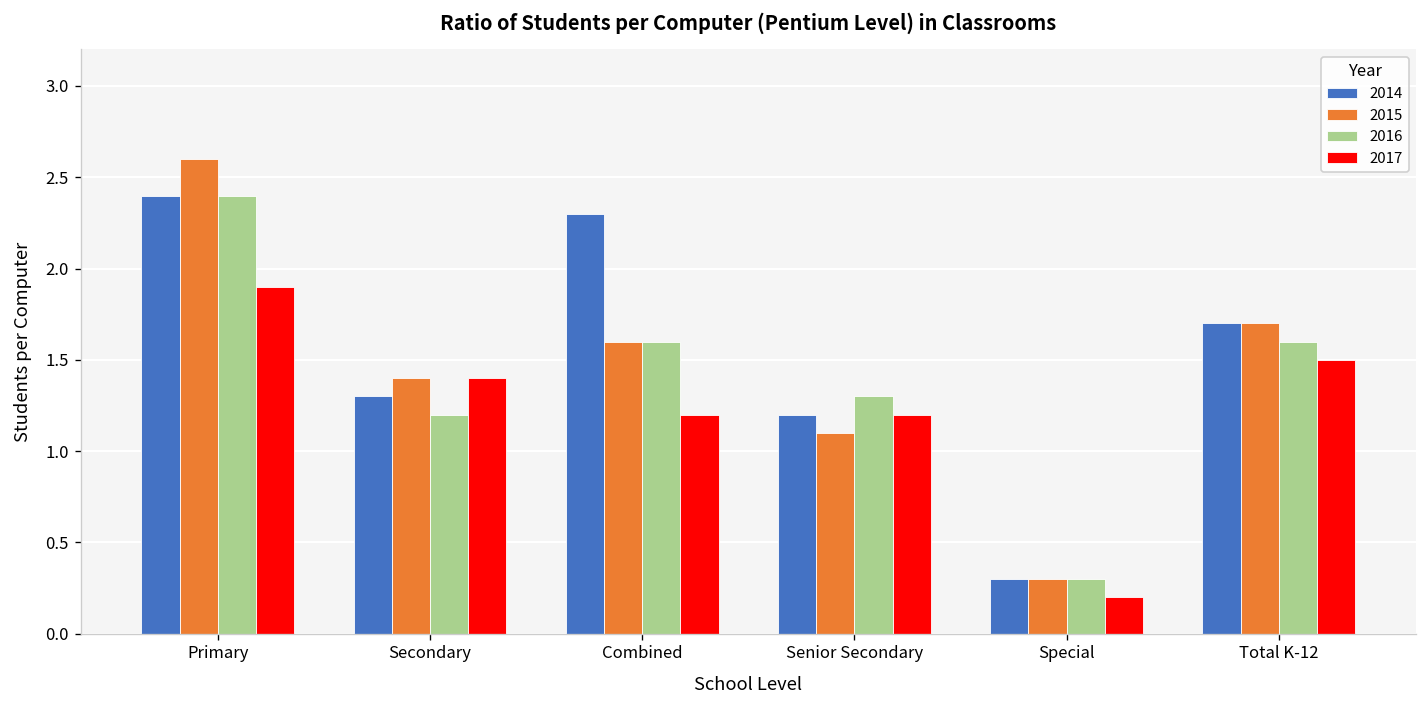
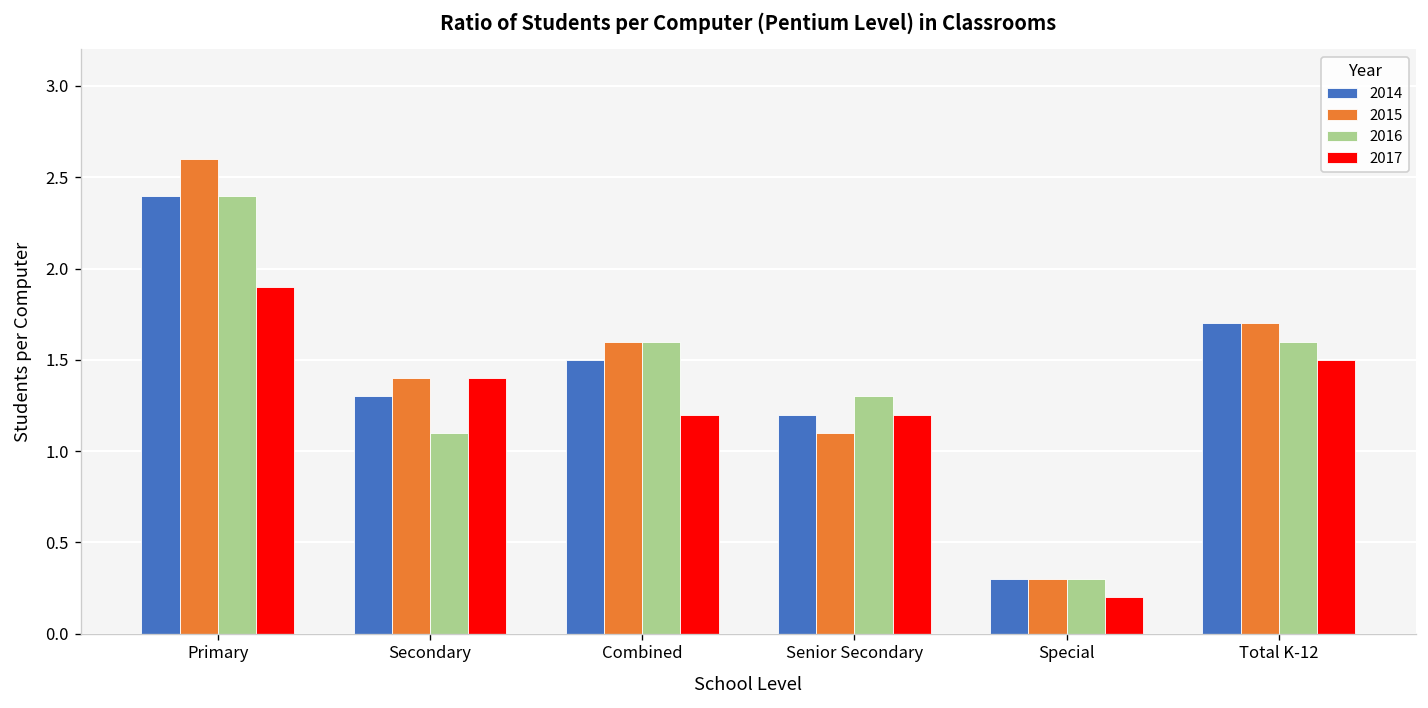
2016, Secondary: 1.2 -> 1.1
2014, Combined: 2.3 -> 1.5
